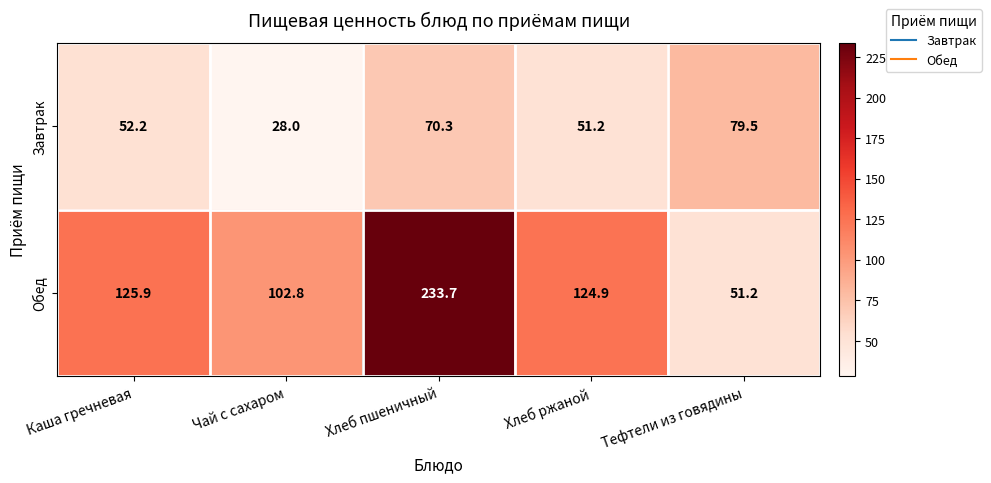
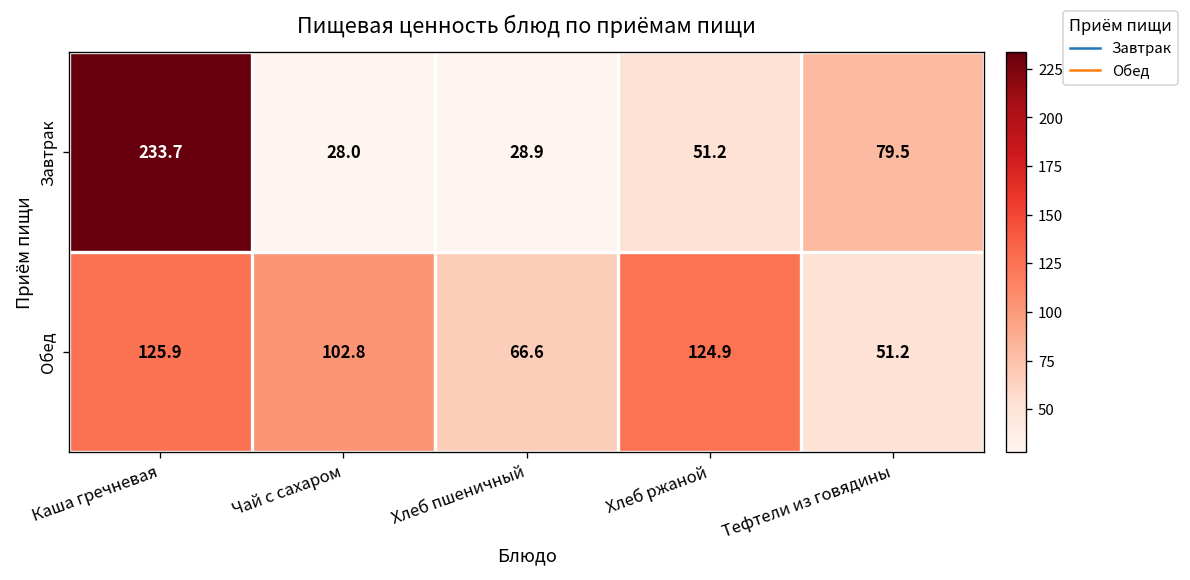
Завтрак, Каша гречневая: 52.2 -> 233.7
Завтрак, Хлеб пшеничный: 70.3 -> 28.9
Обед, Хлеб пшеничный: 233.7 -> 66.6
